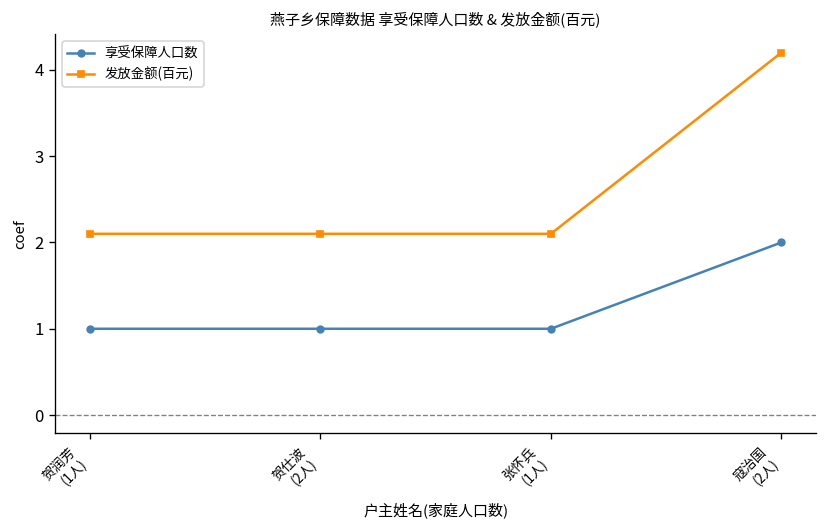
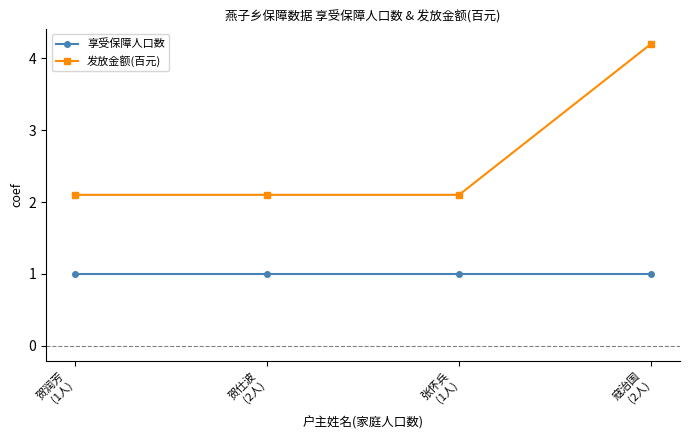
享受保障人口数, 寇治国 (2人): 2 -> 1
